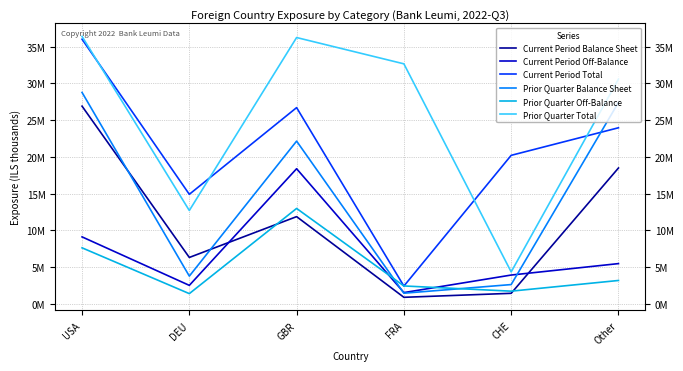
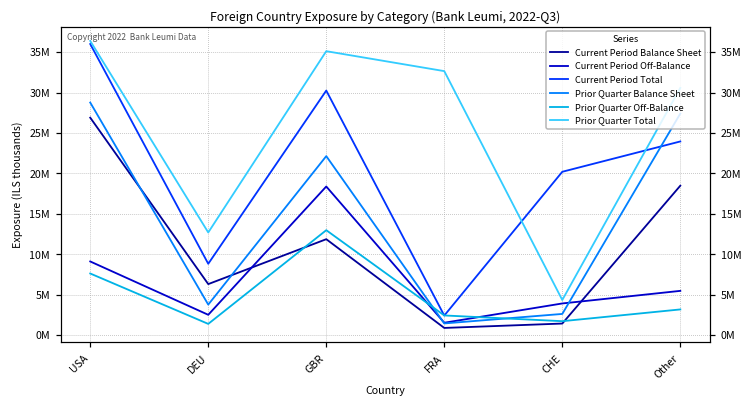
Current Period Total, DEU: 15000000 -> 9000000
Current Period Total, GBR: 27000000 -> 30000000
Prior Quarter Total, GBR: 36000000 -> 35000000
